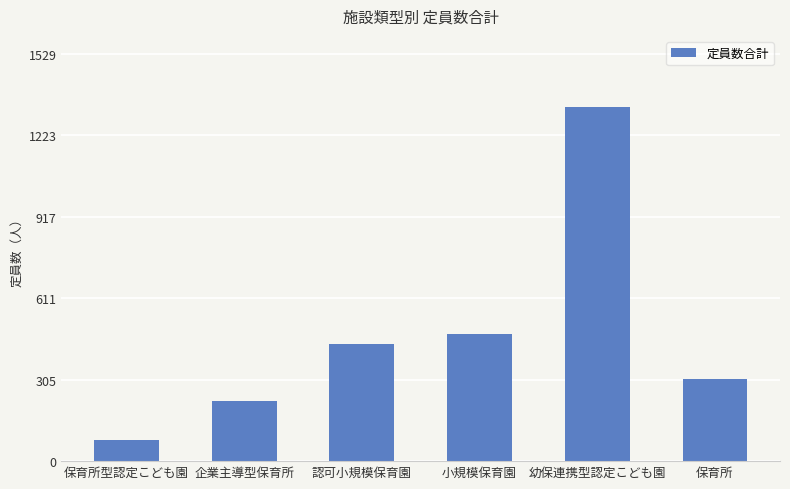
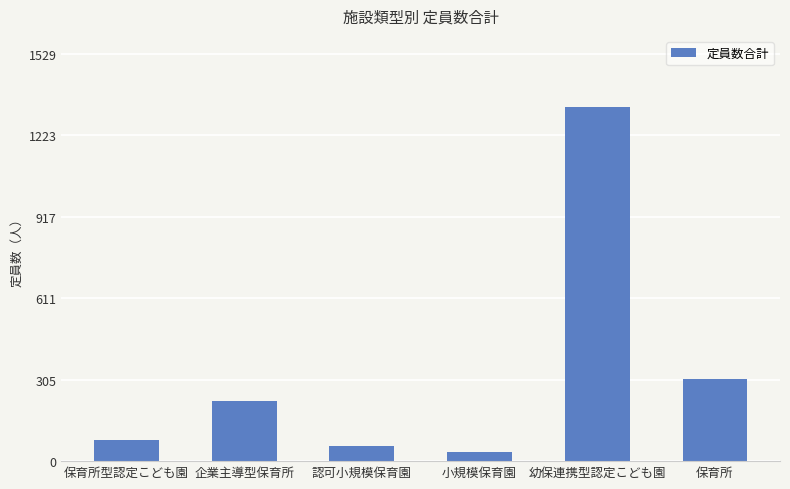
認可小規模保育園: 440 -> 60
小規模保育園: 480 -> 40
